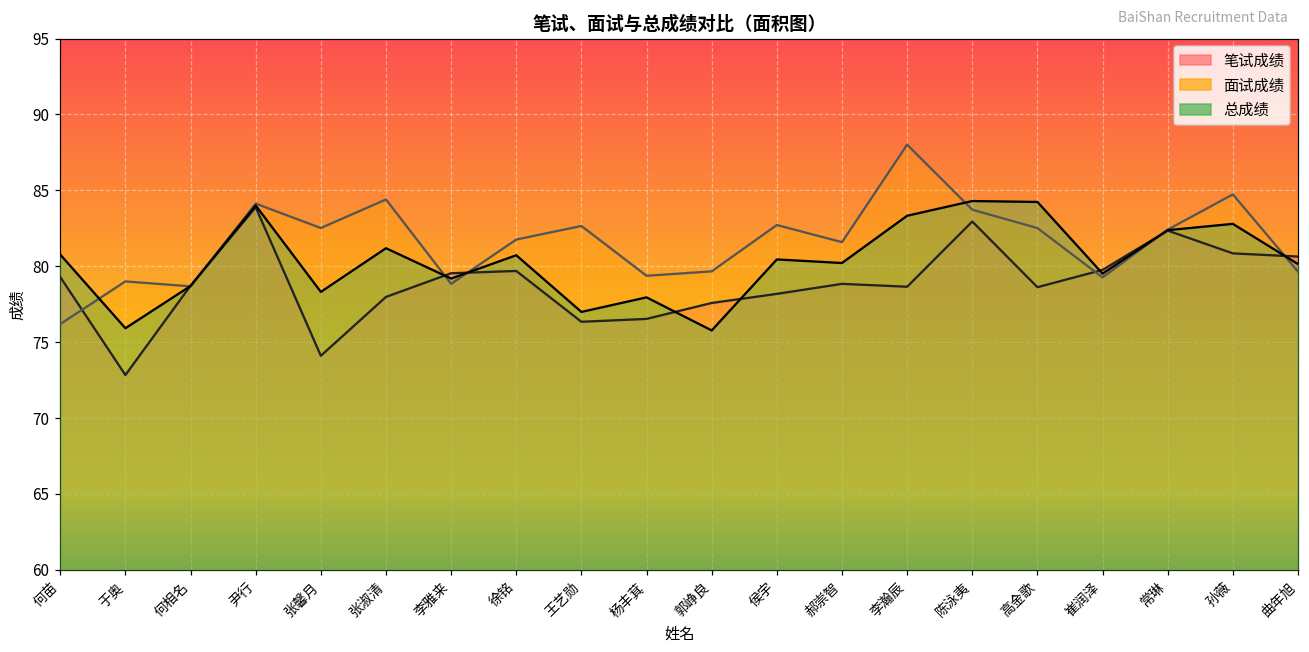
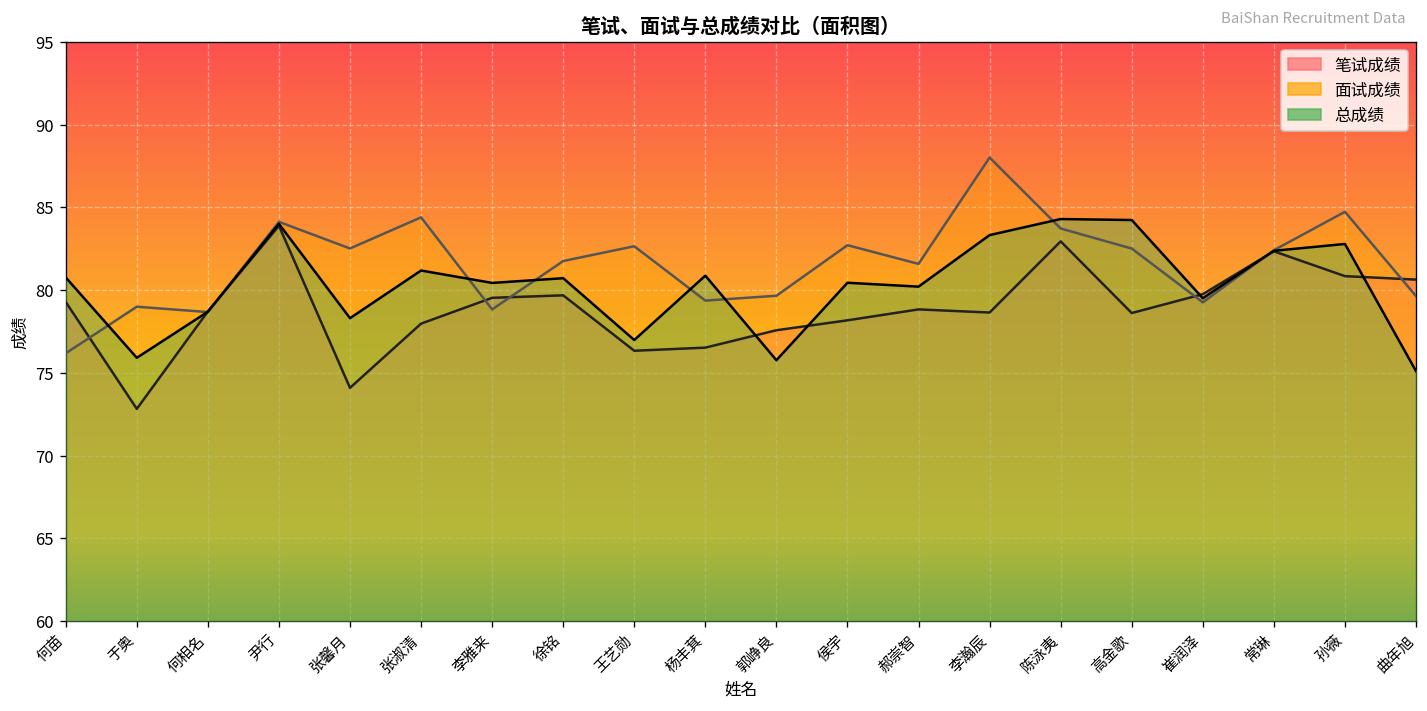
总成绩, 李雅来: 79.2 -> 80.4
总成绩, 杨丰萁: 77.9 -> 80.9
总成绩, 曲年旭: 80.1 -> 75.1
